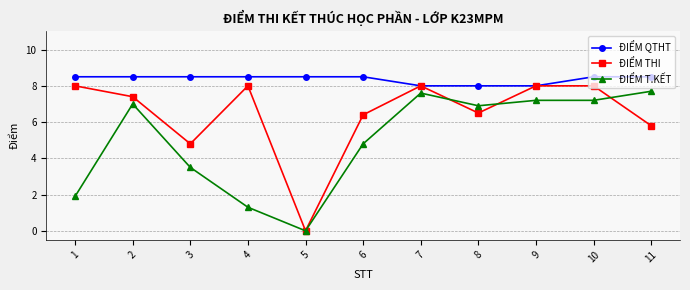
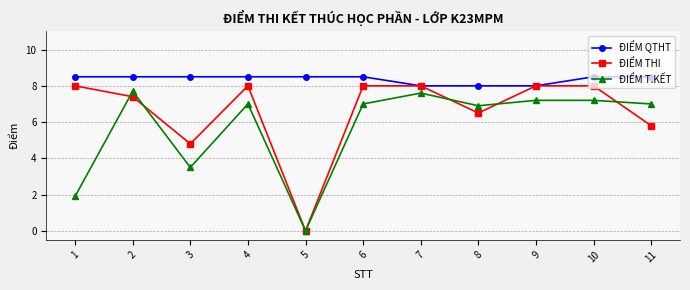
ĐIỂM T.KẾT, 2: 7.0 -> 7.7
ĐIỂM T.KẾT, 4: 1.3 -> 7.0
ĐIỂM THI, 6: 6.4 -> 8.0
ĐIỂM T.KẾT, 6: 4.8 -> 7.0
ĐIỂM T.KẾT, 11: 7.7 -> 7.0
